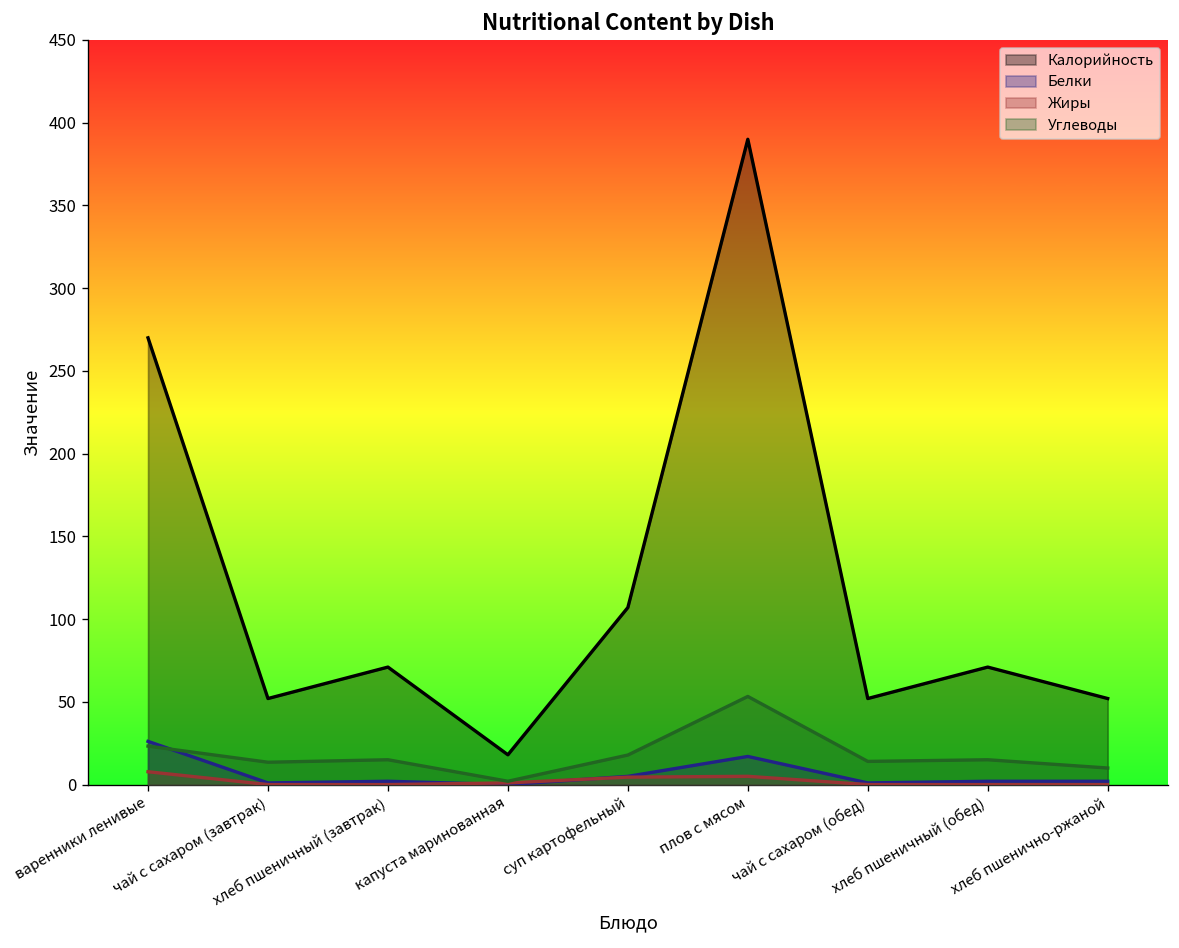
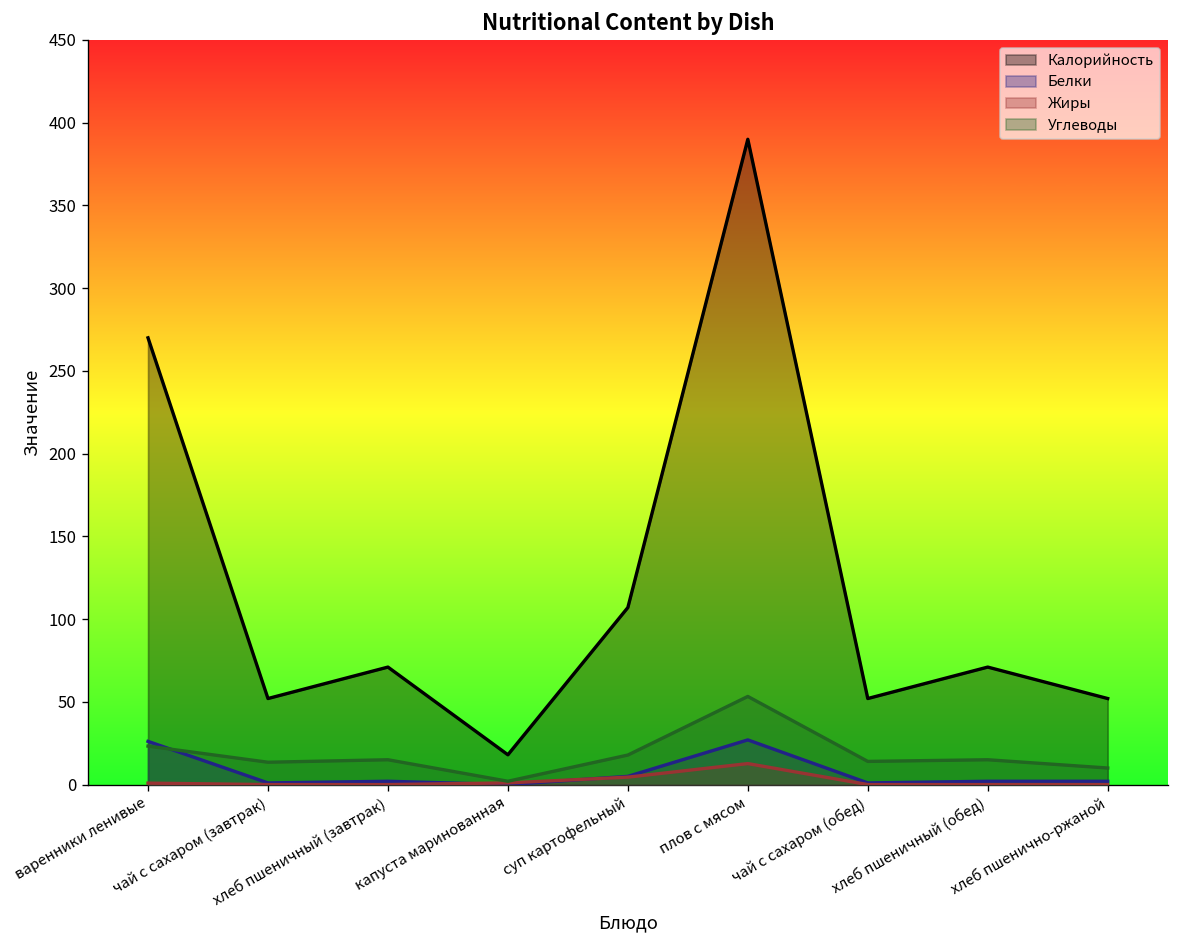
Жиры, варенники ленивые: 8 -> 1
Белки, плов с мясом: 17 -> 27
Жиры, плов с мясом: 5 -> 13
